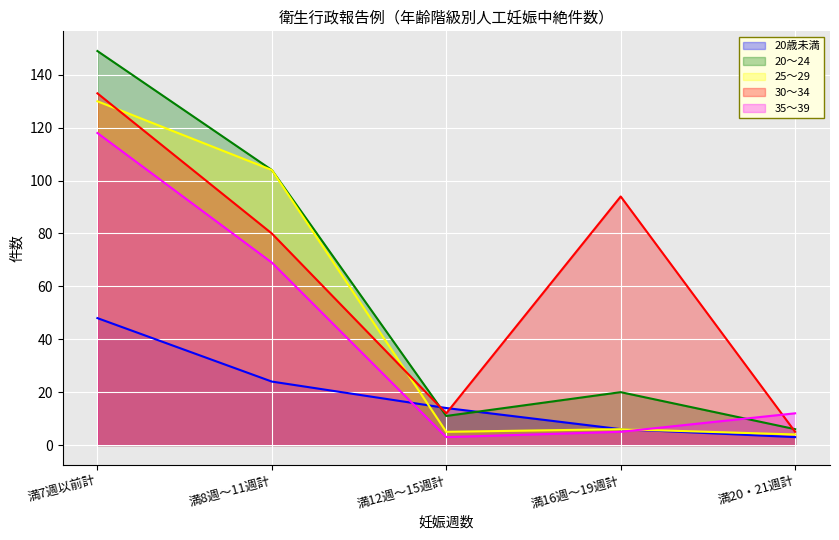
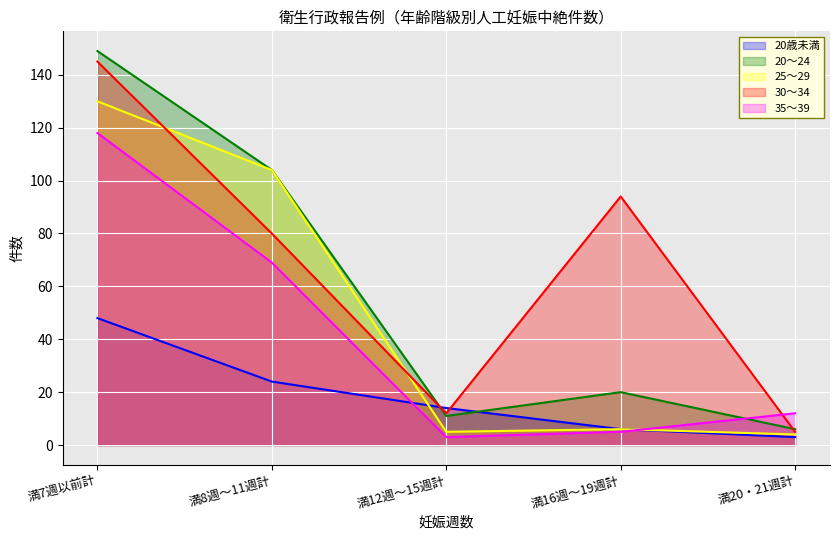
30～34, 満7週以前計: 133 -> 145
